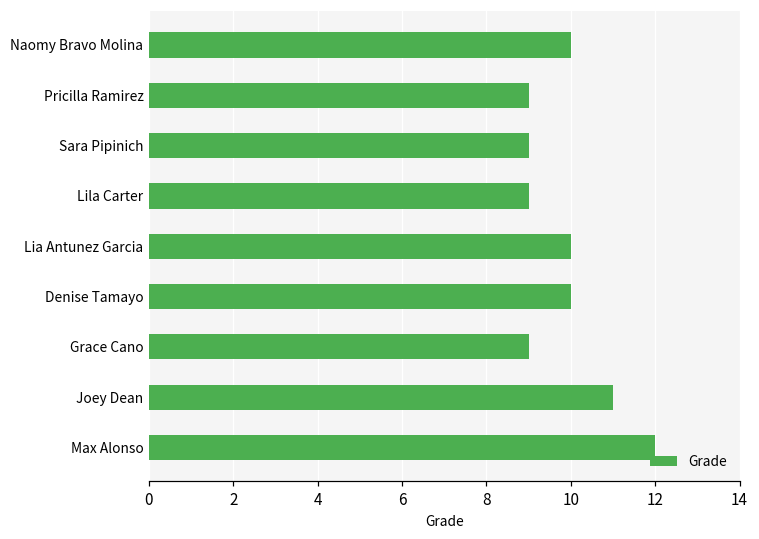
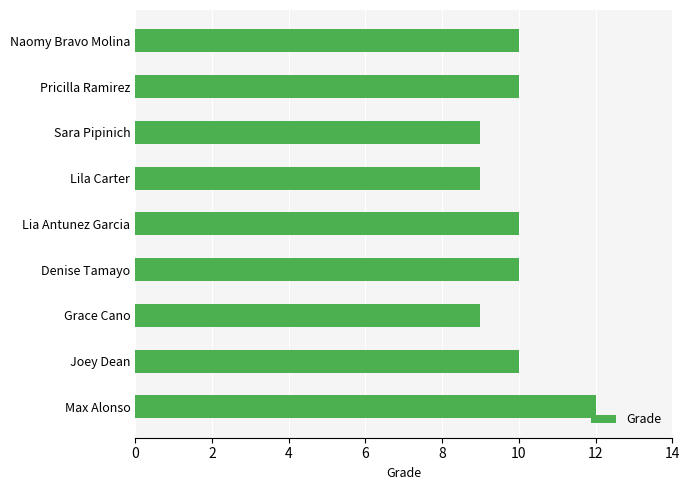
Pricilla Ramirez: 9 -> 10
Joey Dean: 11 -> 10
